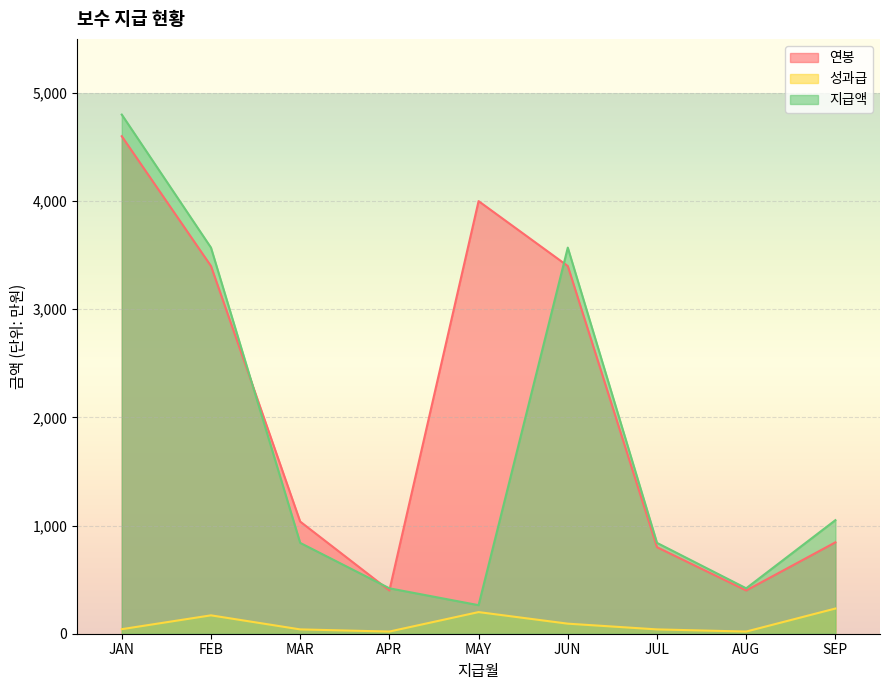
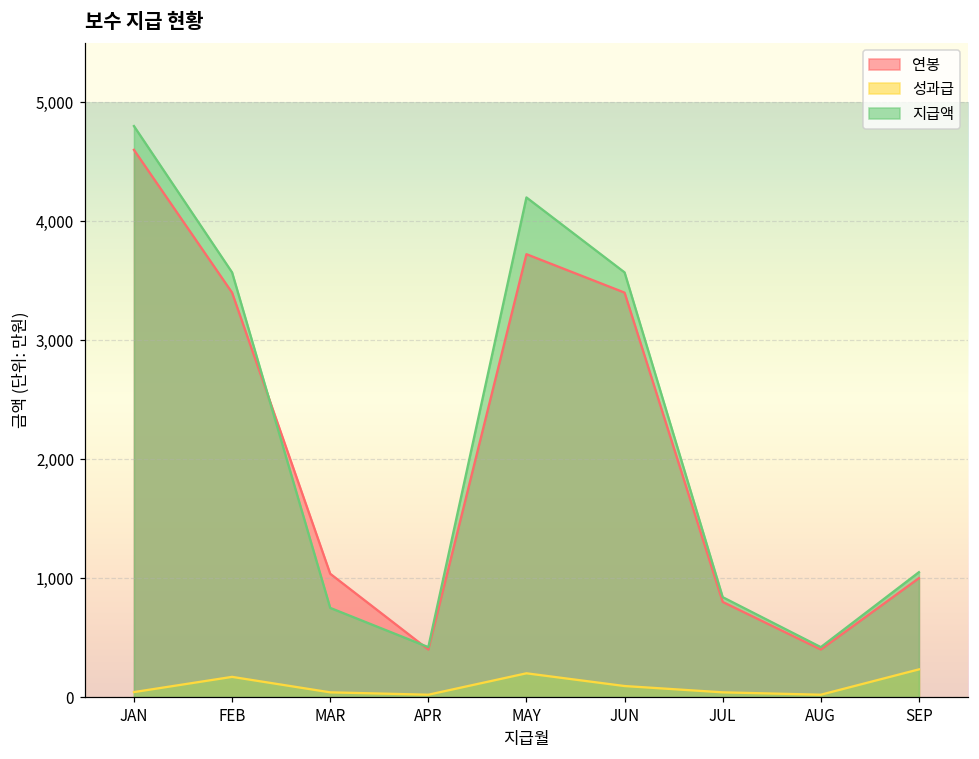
지급액, MAR: 840 -> 750
연봉, MAY: 4,000 -> 3,720
지급액, MAY: 260 -> 4,200
연봉, SEP: 850 -> 1,000
